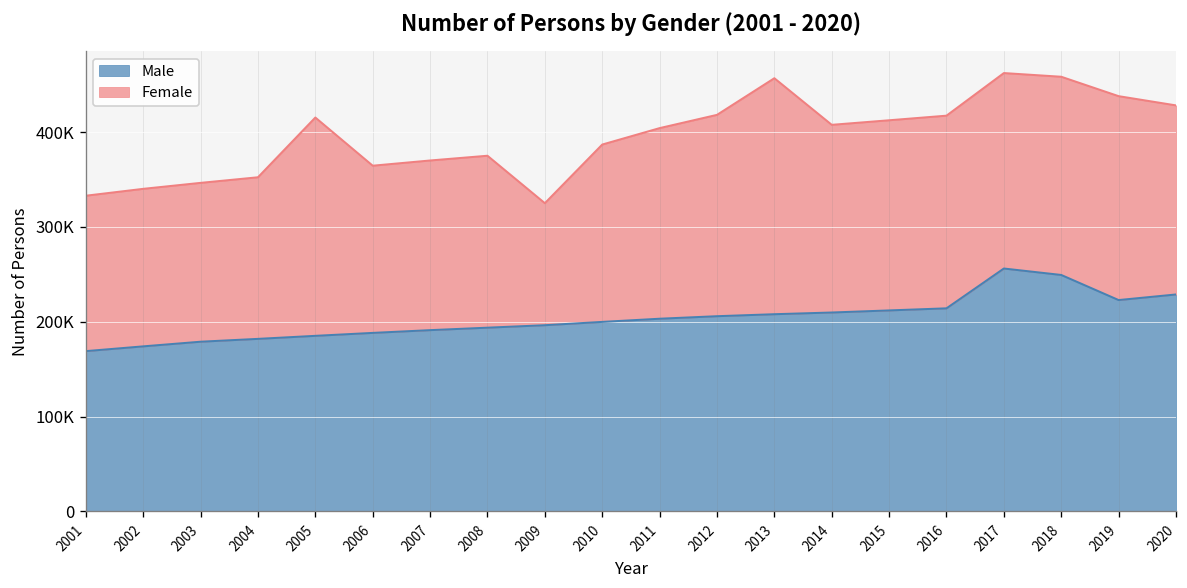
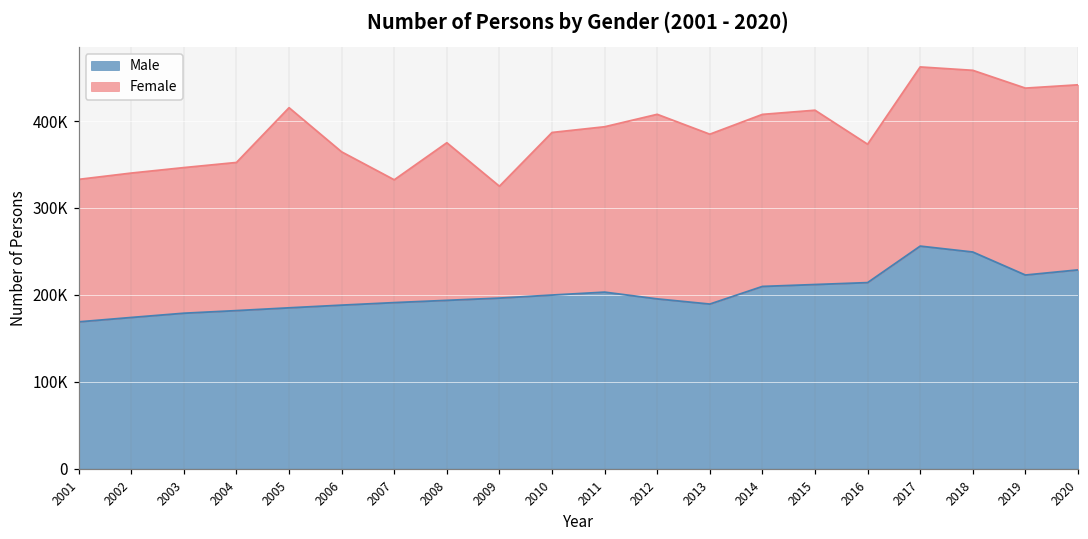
Female, 2007: 180000 -> 140000
Female, 2011: 200000 -> 190000
Male, 2012: 210000 -> 200000
Male, 2013: 210000 -> 190000
Female, 2013: 250000 -> 200000
Female, 2016: 200000 -> 160000
Female, 2020: 200000 -> 210000
